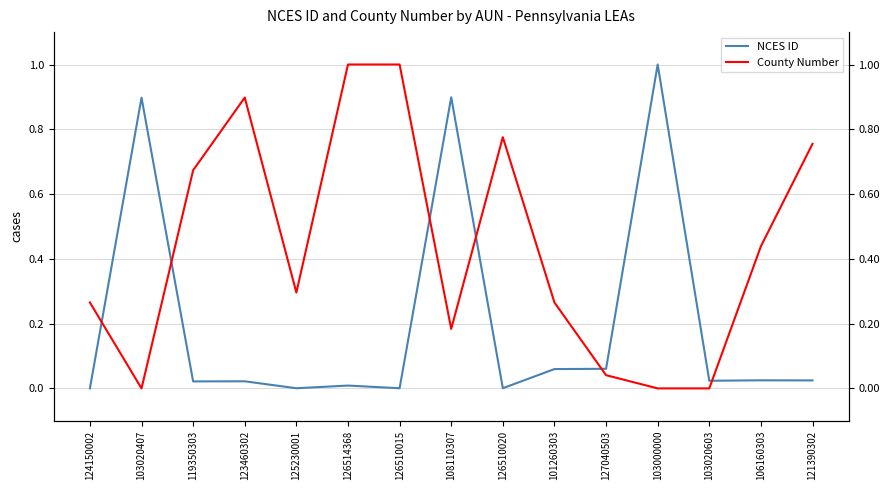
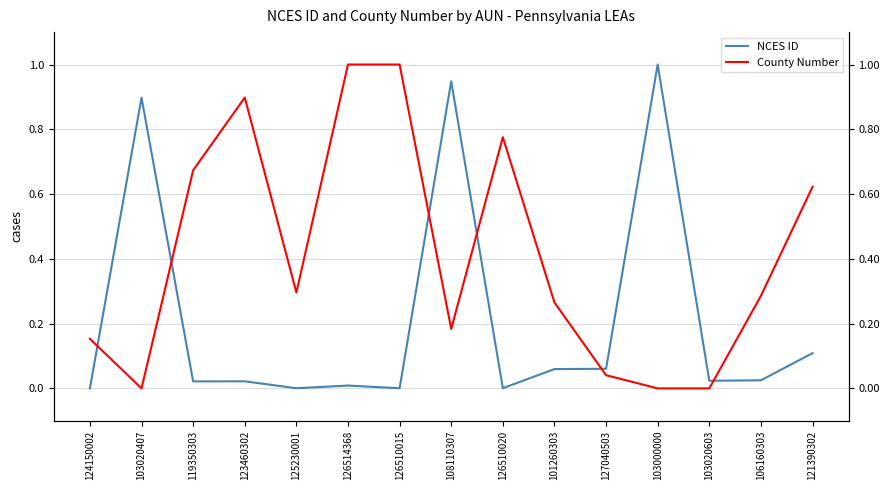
NCES ID, 108110307: 0.90 -> 0.95
NCES ID, 121390302: 0.02 -> 0.11
County Number, 124150002: 0.27 -> 0.15
County Number, 106160303: 0.44 -> 0.29
County Number, 121390302: 0.76 -> 0.62
